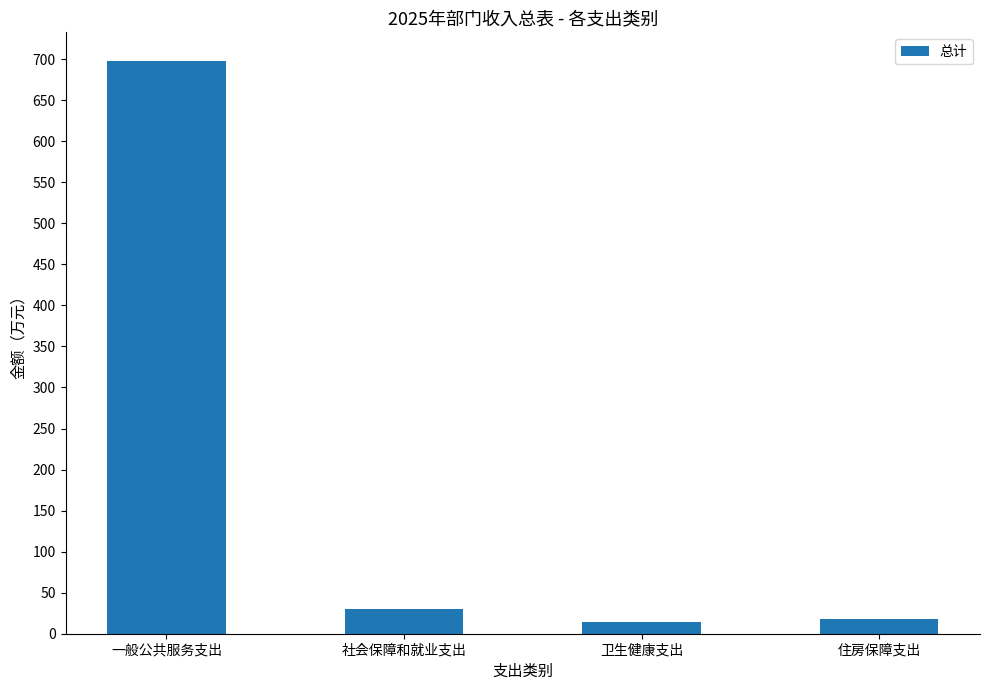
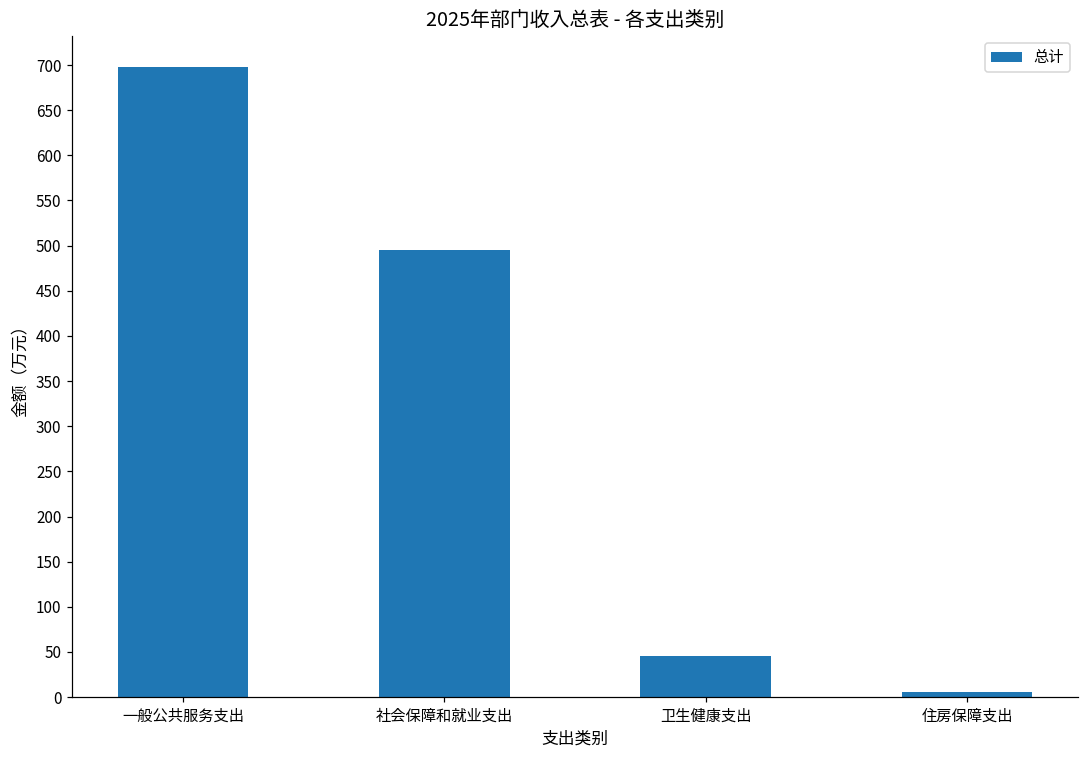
社会保障和就业支出: 30 -> 490
卫生健康支出: 10 -> 50
住房保障支出: 20 -> 10
